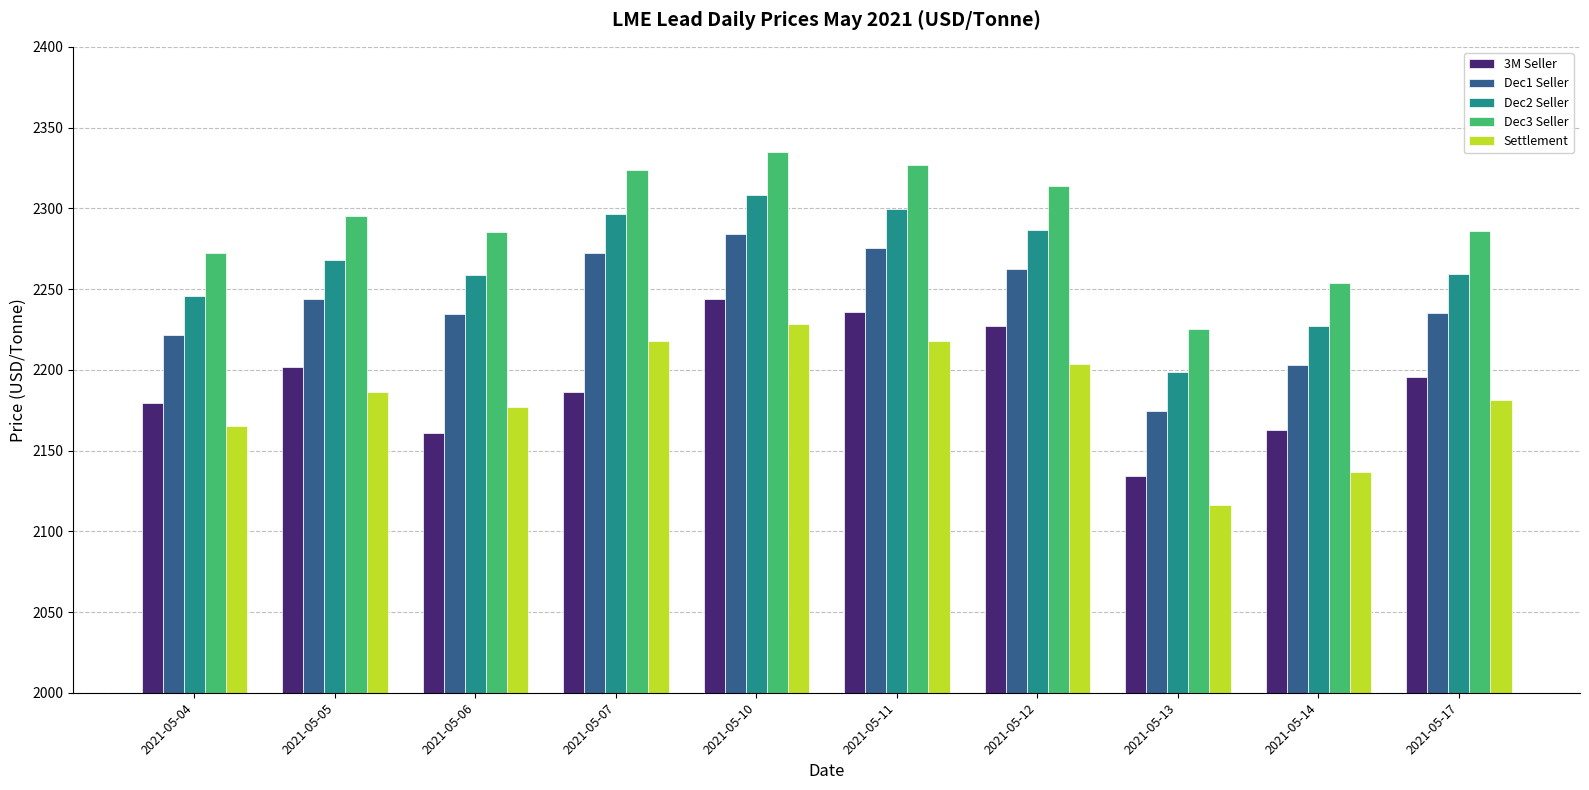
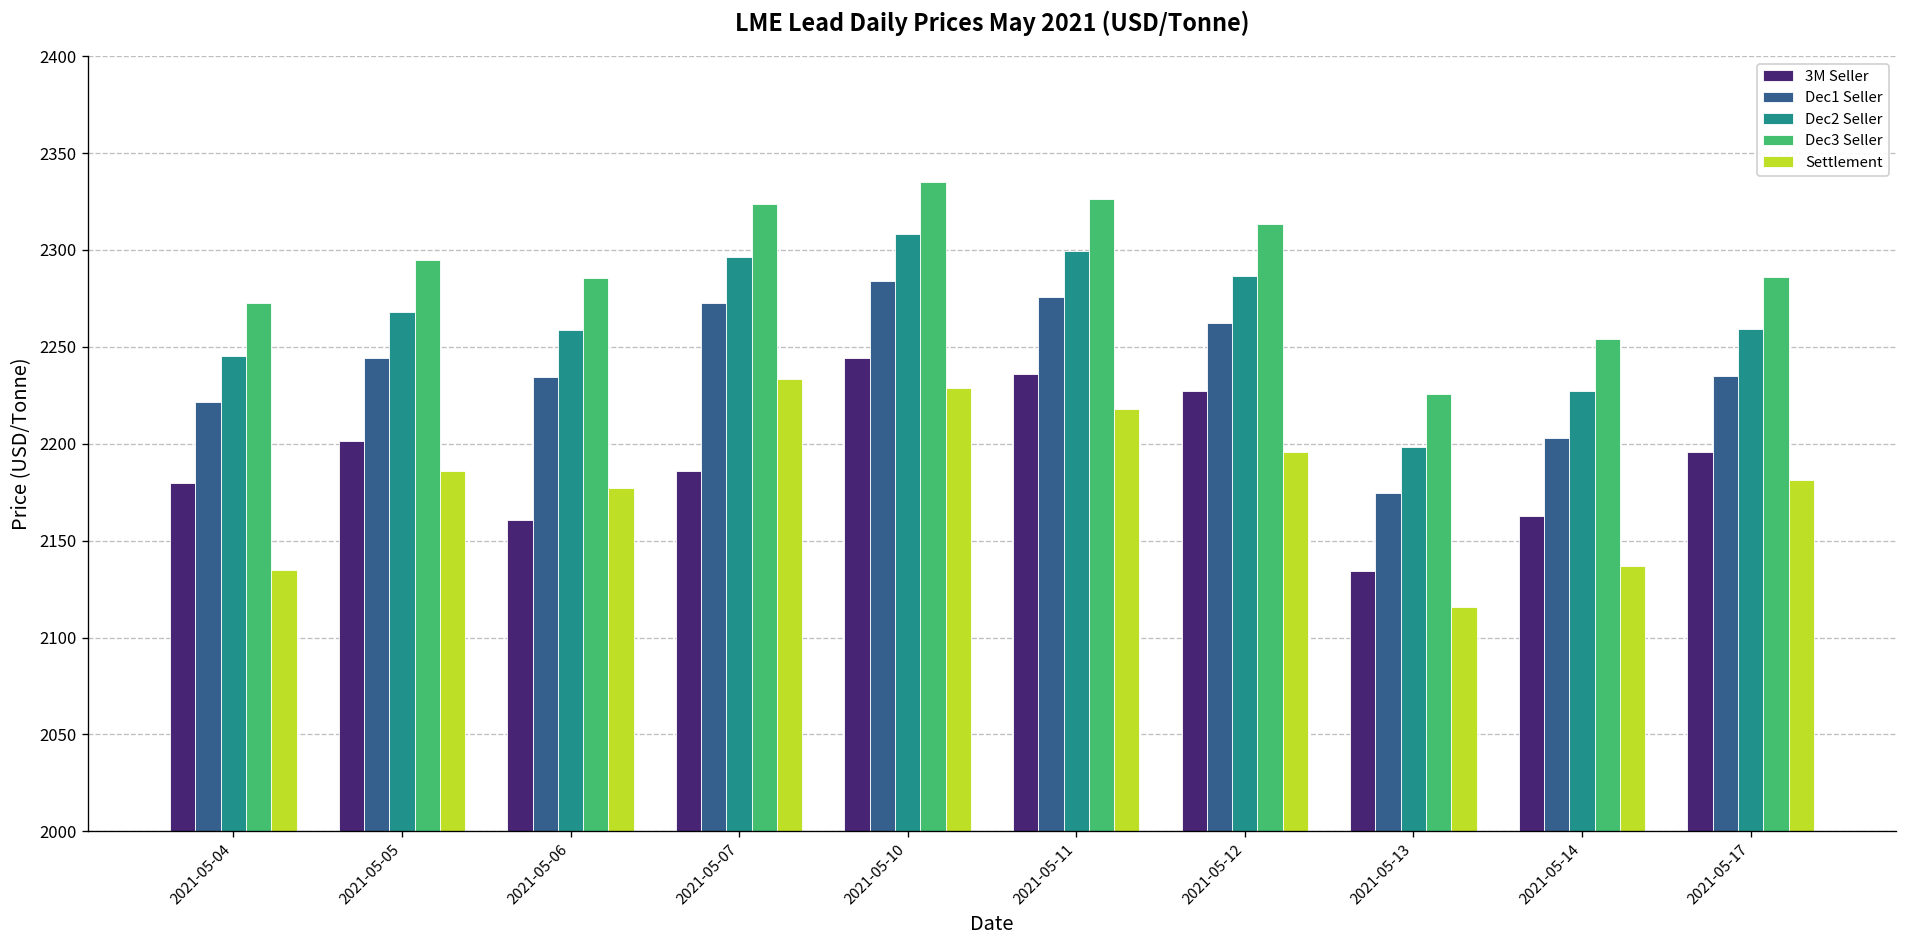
Settlement, 2021-05-04: 2165 -> 2135
Settlement, 2021-05-07: 2218 -> 2233
Settlement, 2021-05-12: 2204 -> 2196
